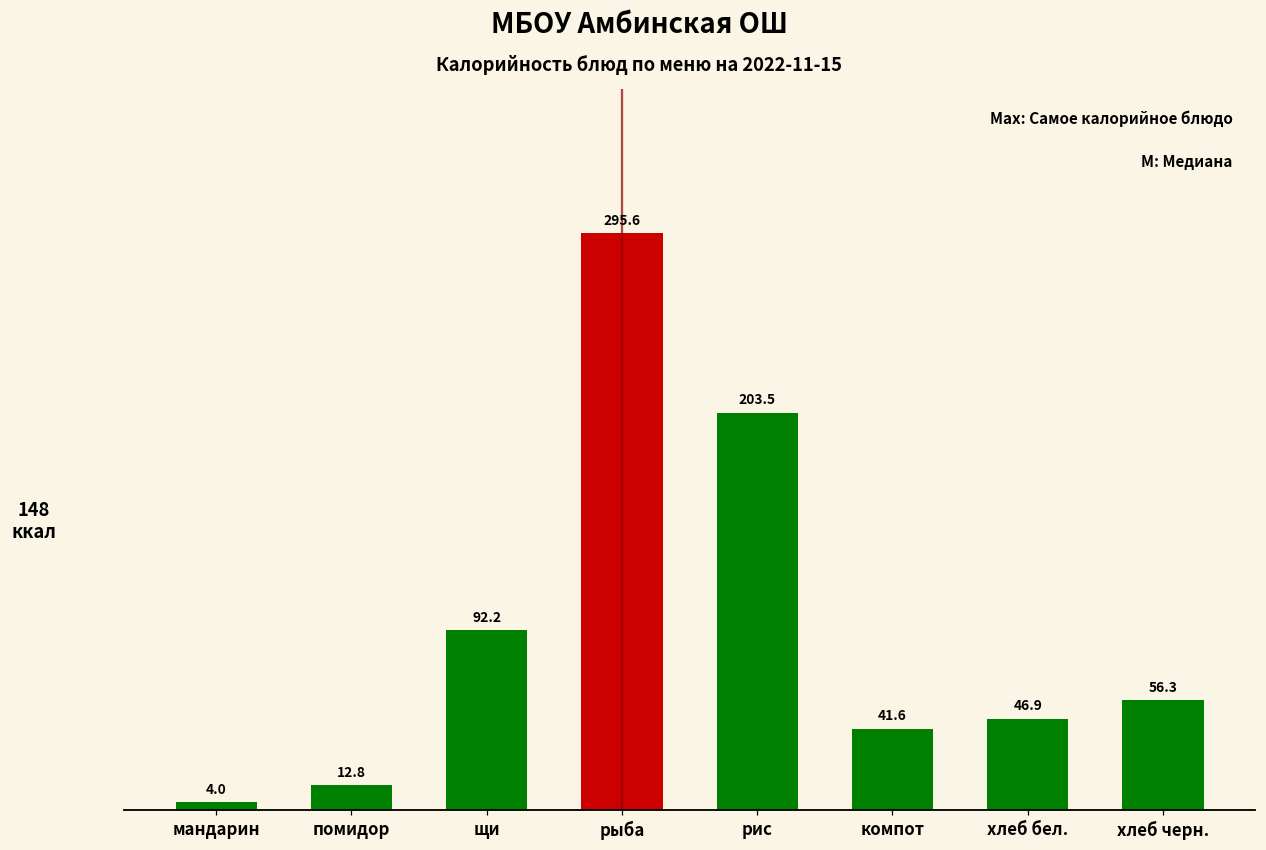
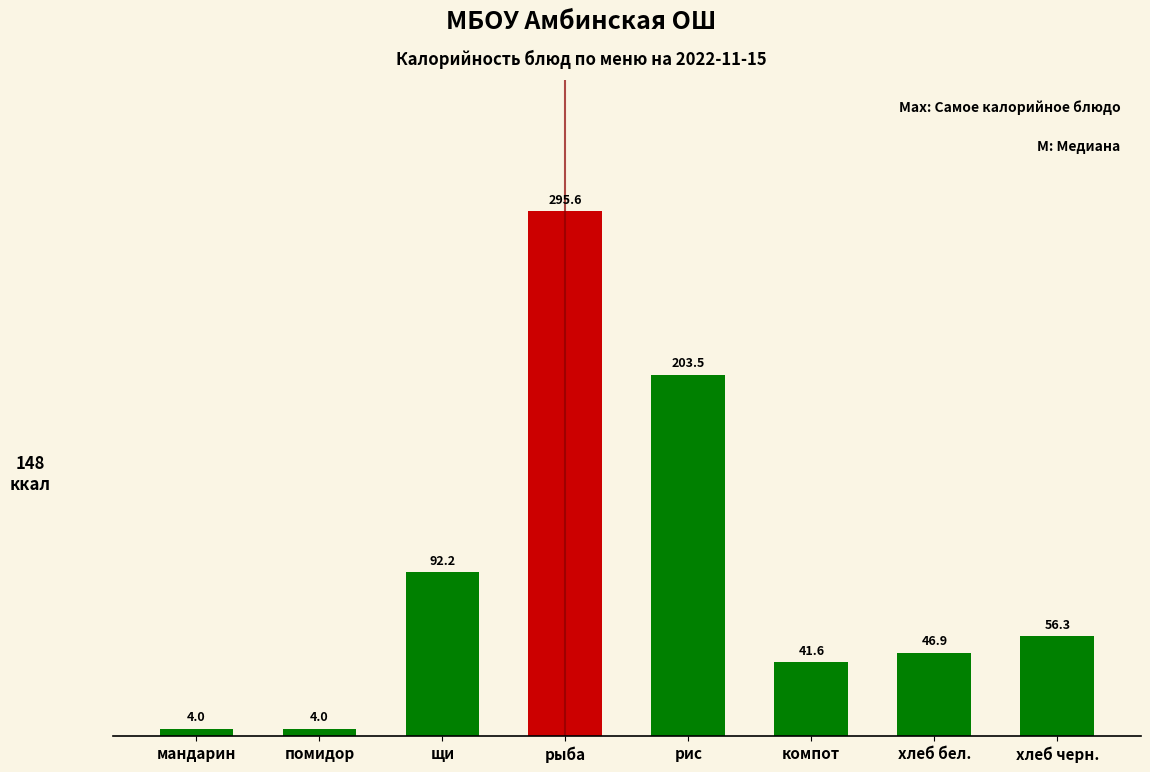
помидор: 12.8 -> 4.0
